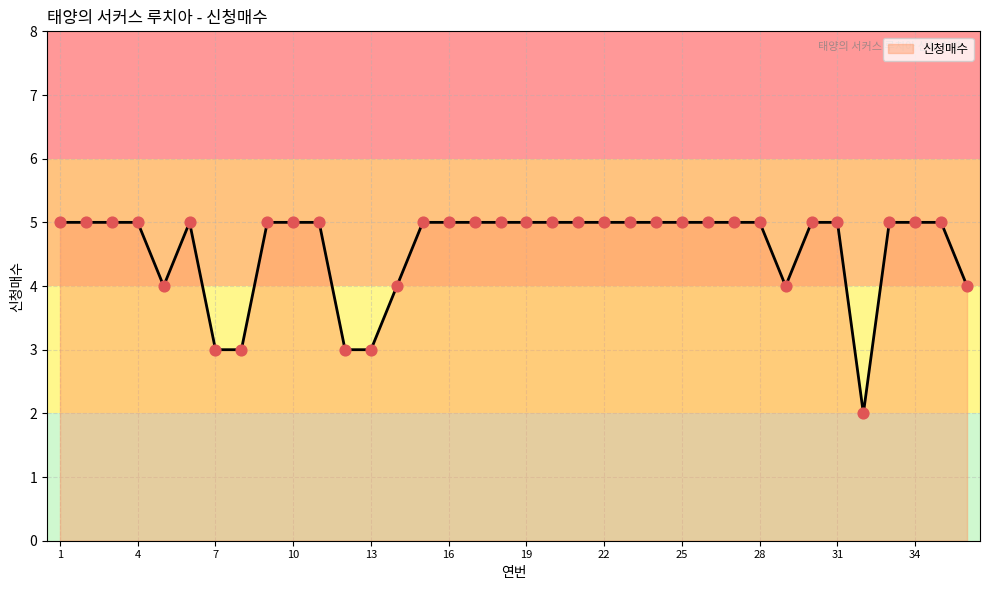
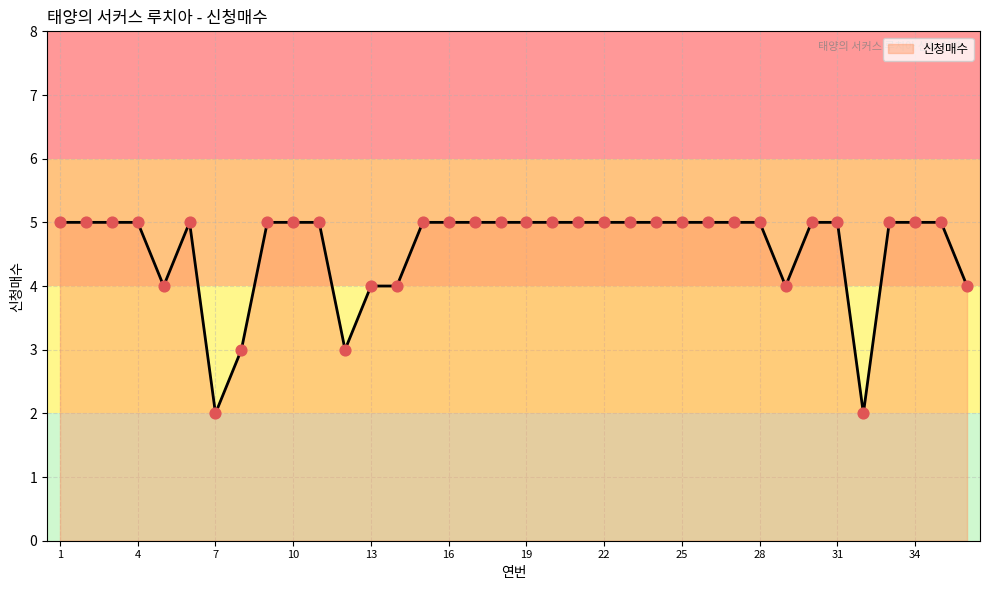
7: 3 -> 2
13: 3 -> 4
